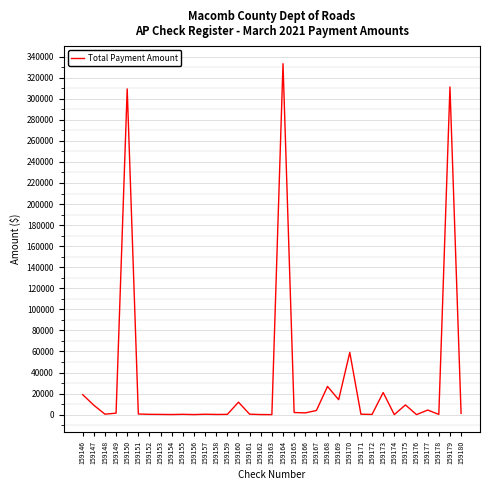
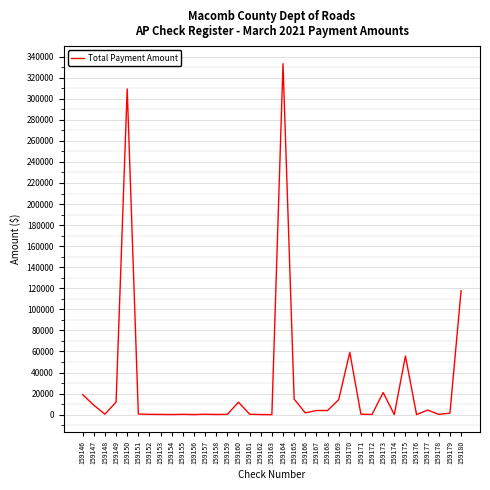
159149: 1000 -> 12000
159165: 2000 -> 15000
159168: 27000 -> 4000
159175: 9000 -> 56000
159179: 311000 -> 1000
159180: 1000 -> 118000
